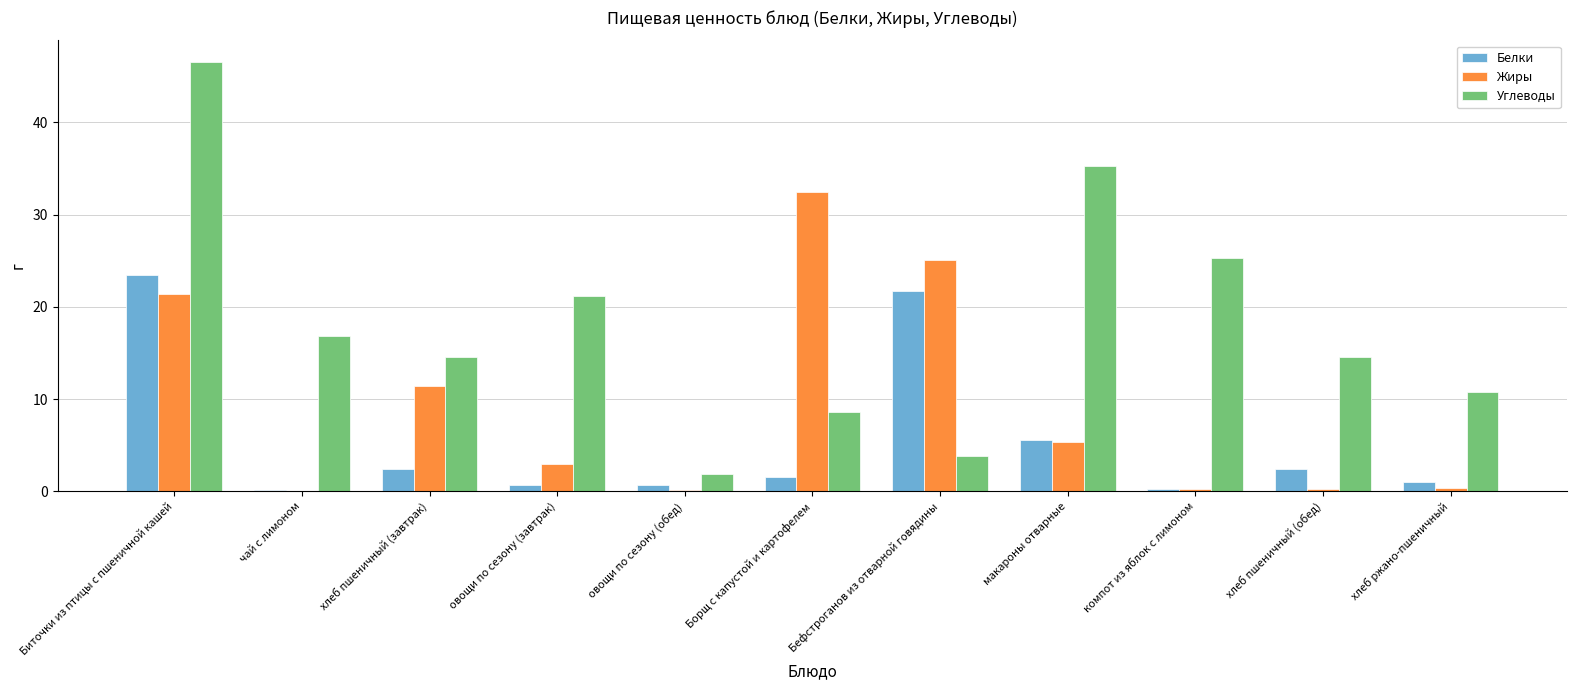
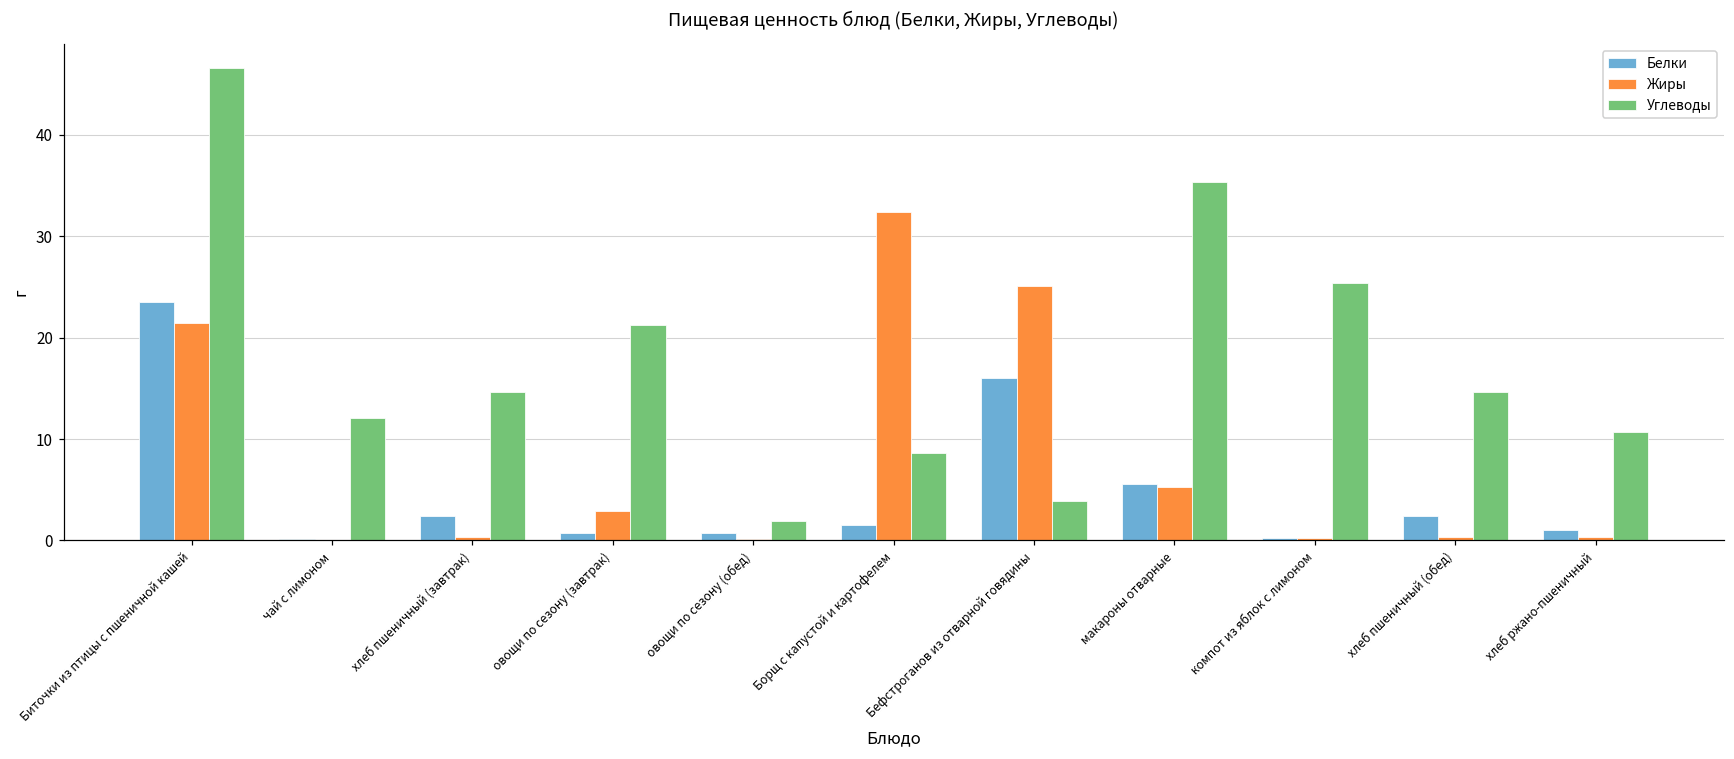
Углеводы, чай с лимоном: 17 -> 12
Жиры, хлеб пшеничный (завтрак): 11 -> 0
Белки, Бефстроганов из отварной говядины: 22 -> 16
